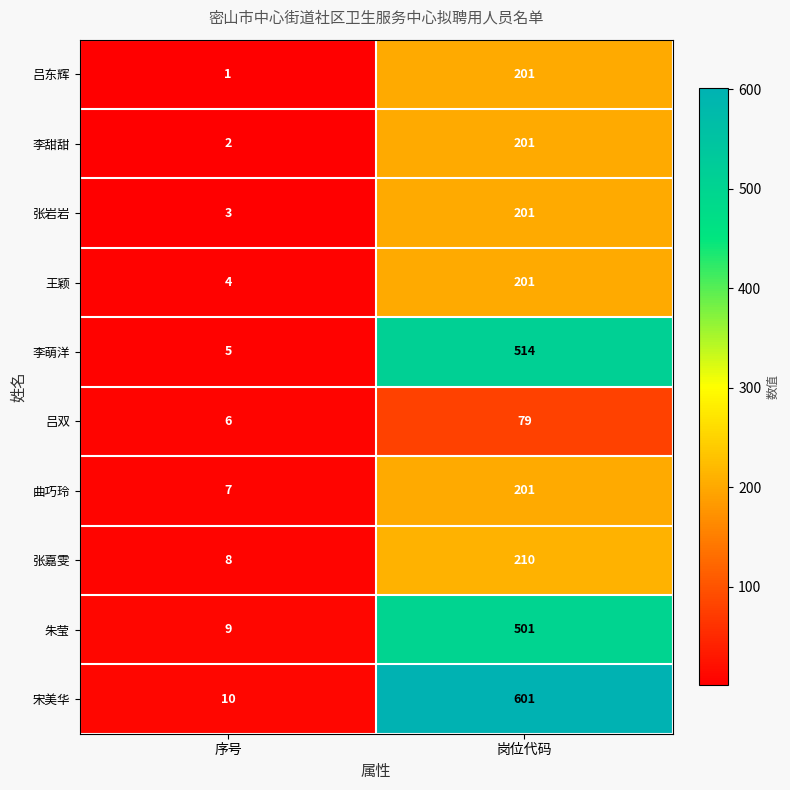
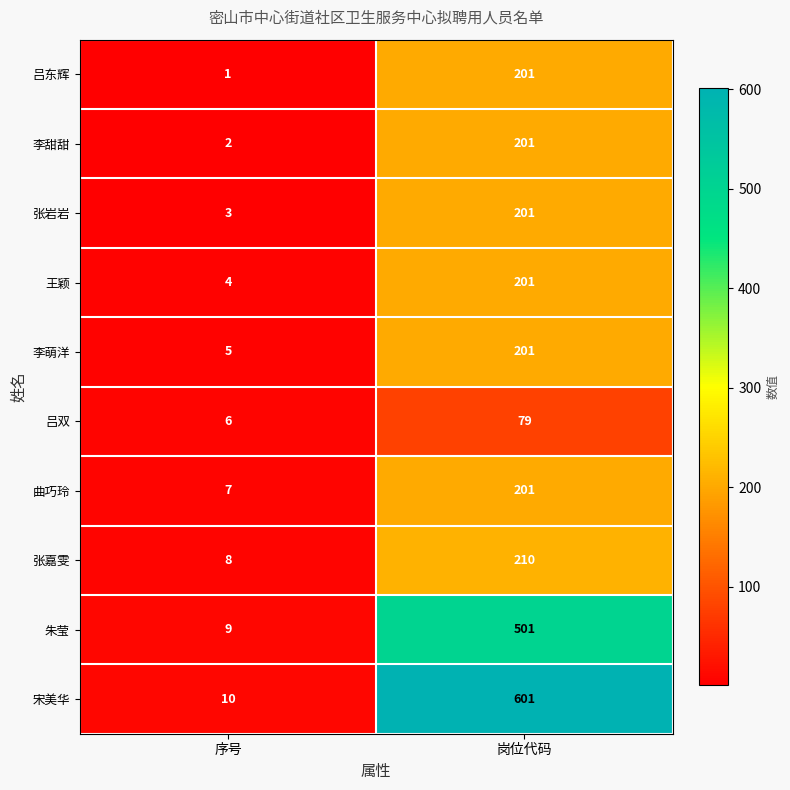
李萌洋, 岗位代码: 514 -> 201
